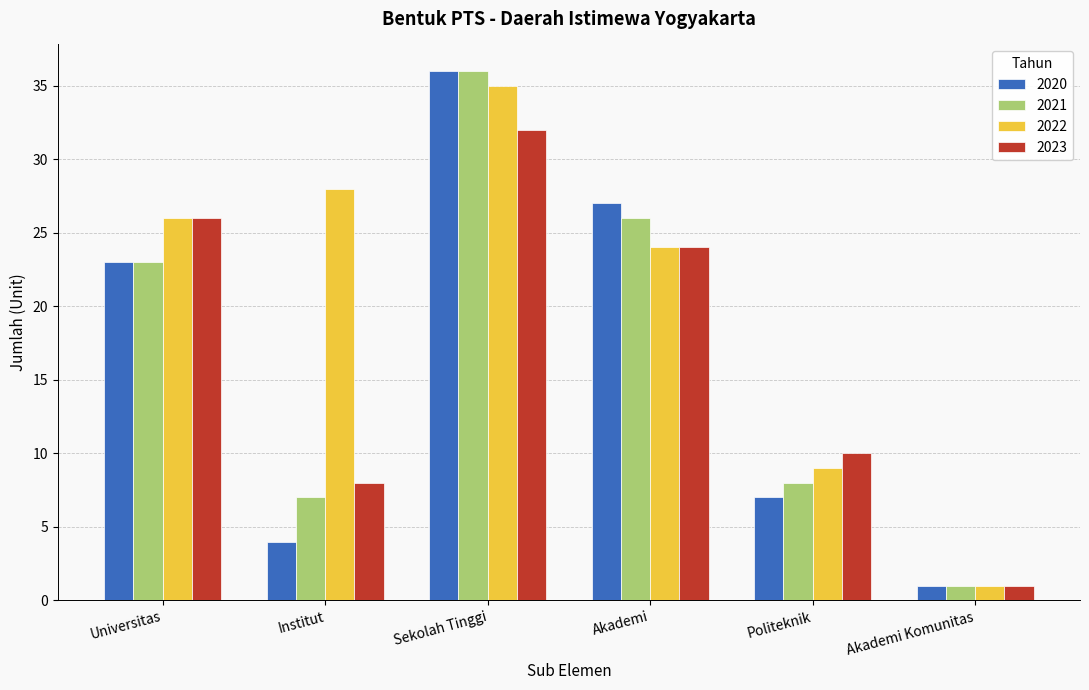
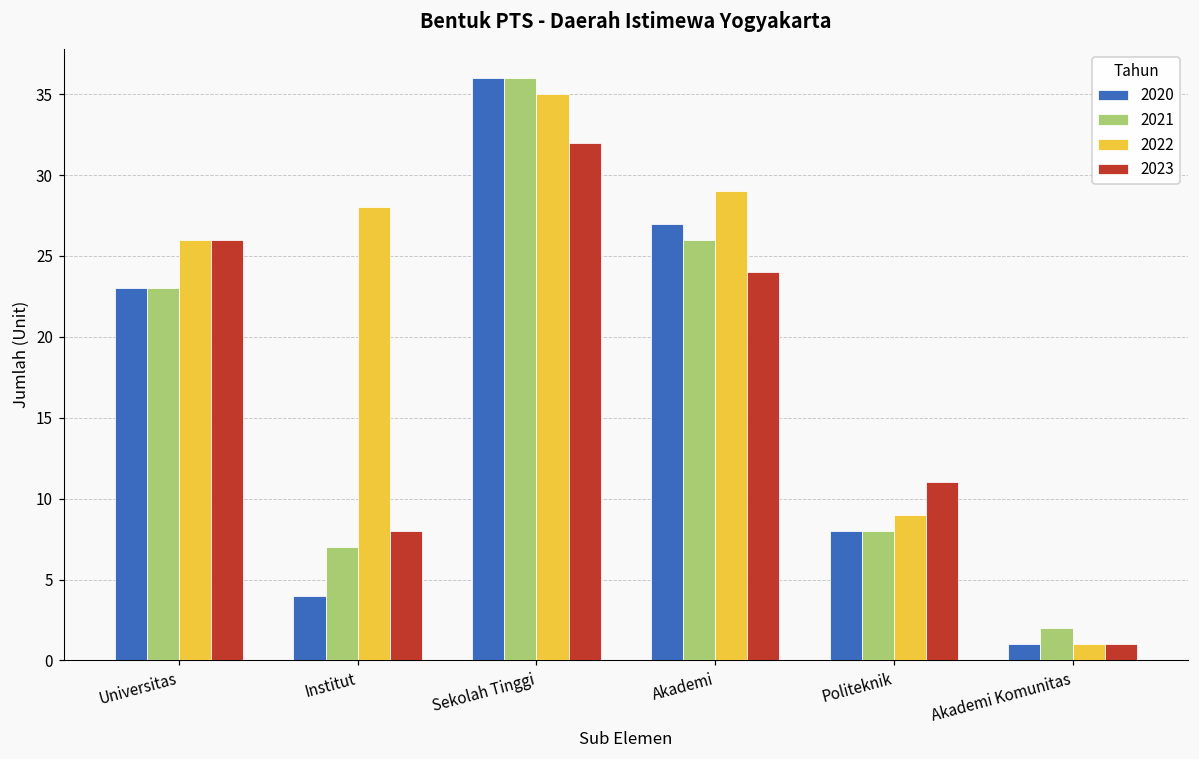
2022, Akademi: 24 -> 29
2020, Politeknik: 7 -> 8
2023, Politeknik: 10 -> 11
2021, Akademi Komunitas: 1 -> 2
